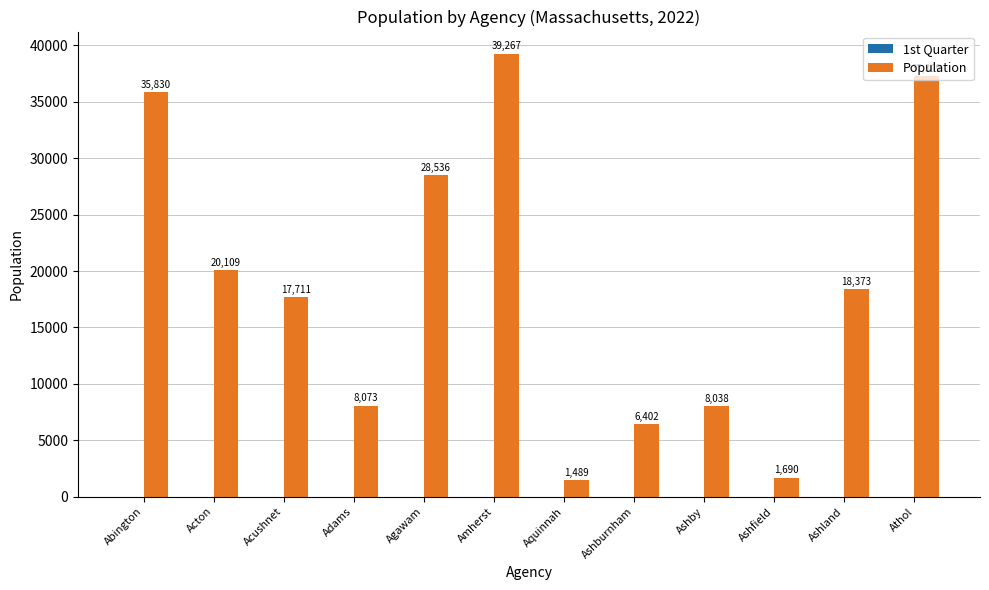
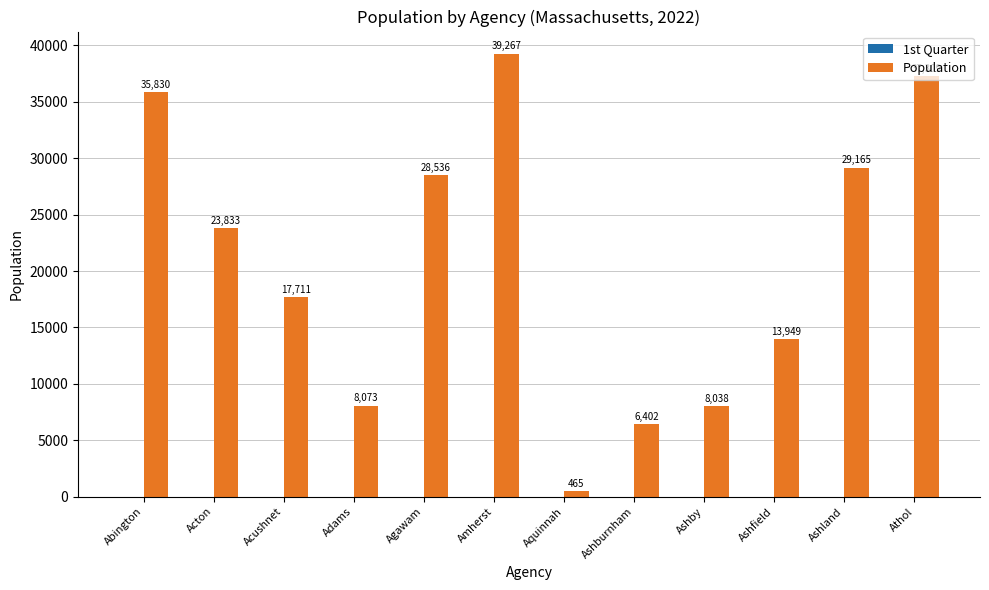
Population, Acton: 20,109 -> 23,833
Population, Aquinnah: 1,489 -> 465
Population, Ashfield: 1,690 -> 13,949
Population, Ashland: 18,373 -> 29,165
